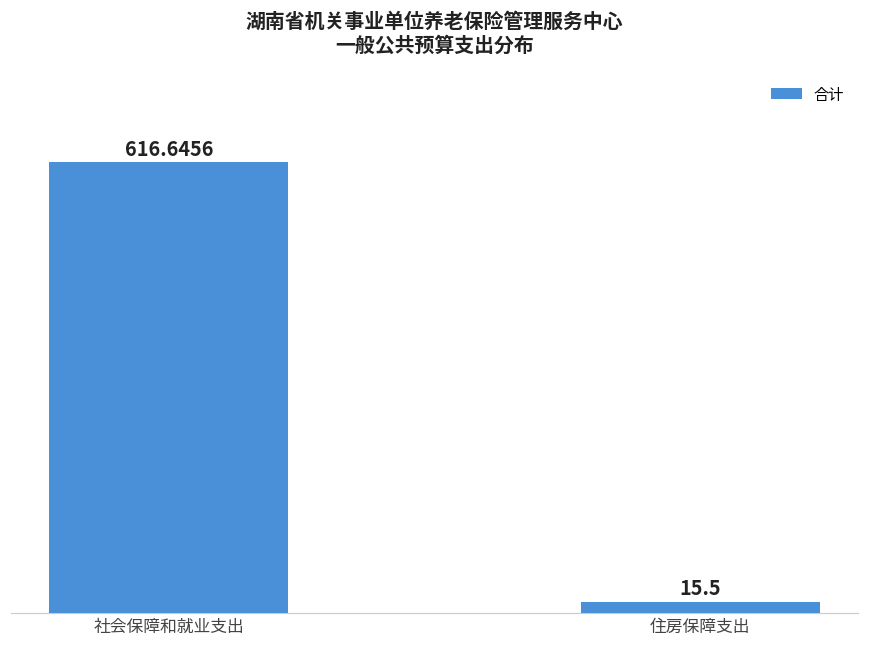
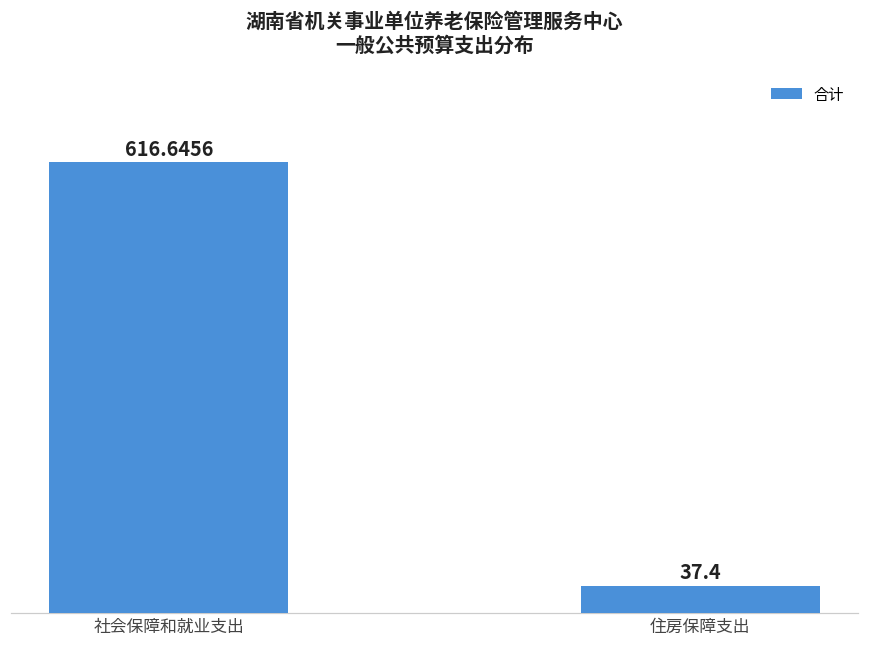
住房保障支出: 15.5 -> 37.4
